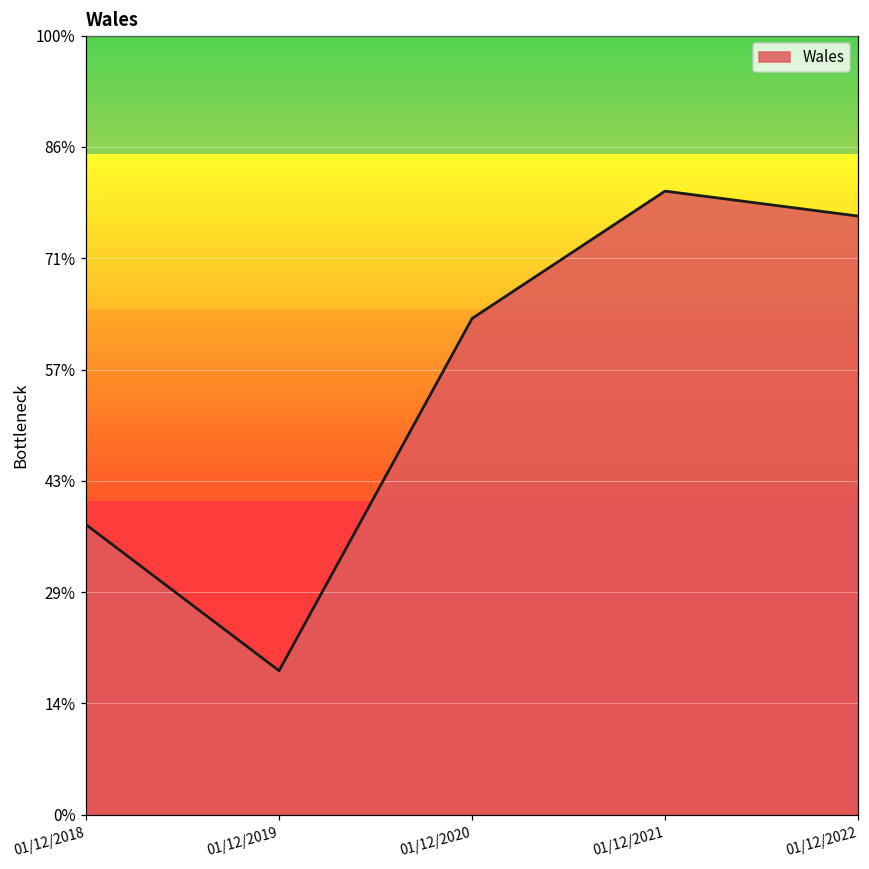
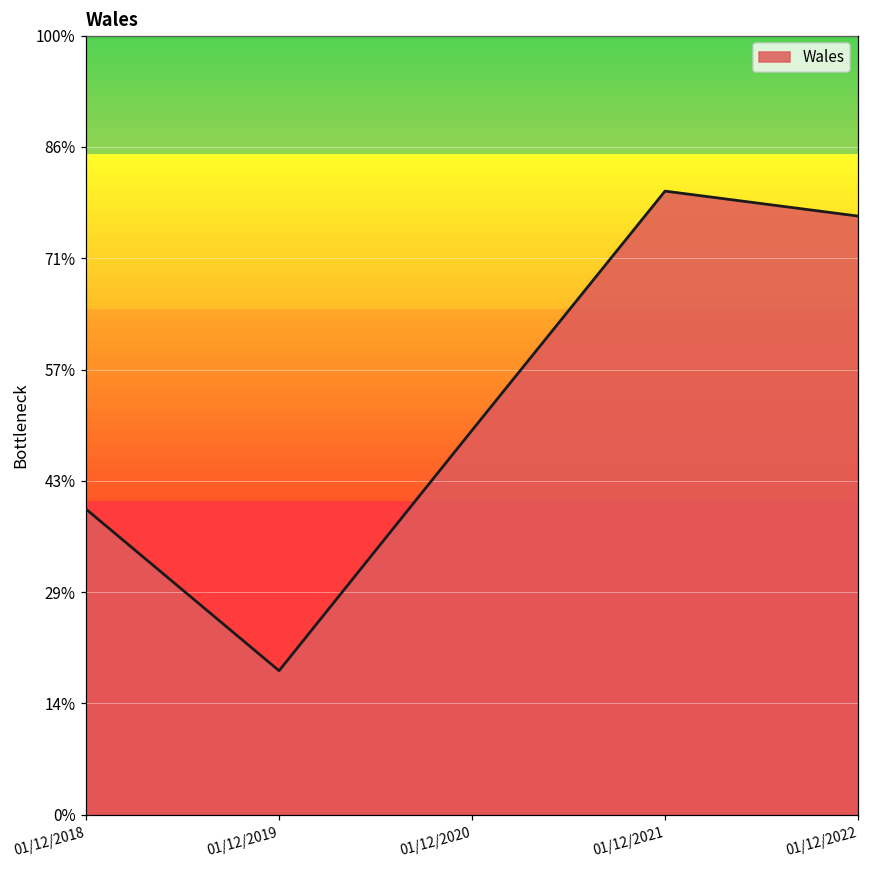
01/12/2018: 37% -> 39%
01/12/2020: 64% -> 49%
